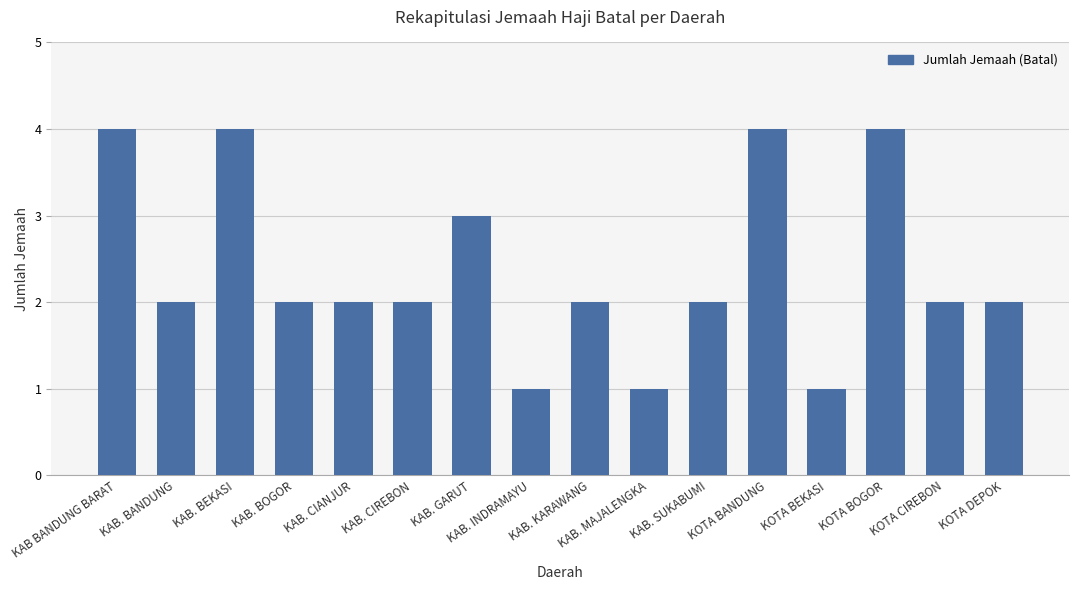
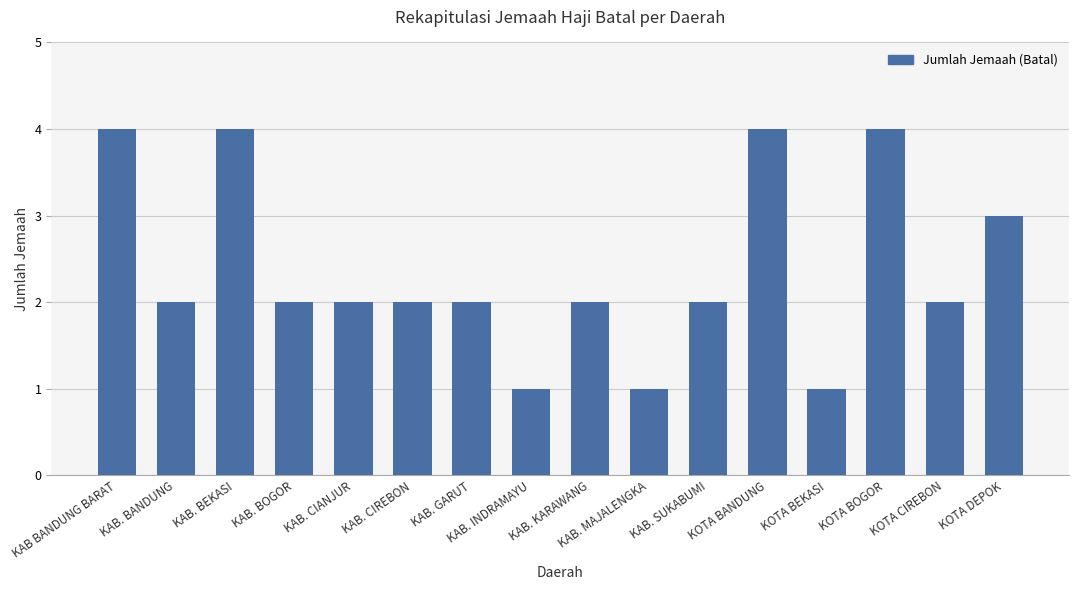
KAB. GARUT: 3 -> 2
KOTA DEPOK: 2 -> 3
